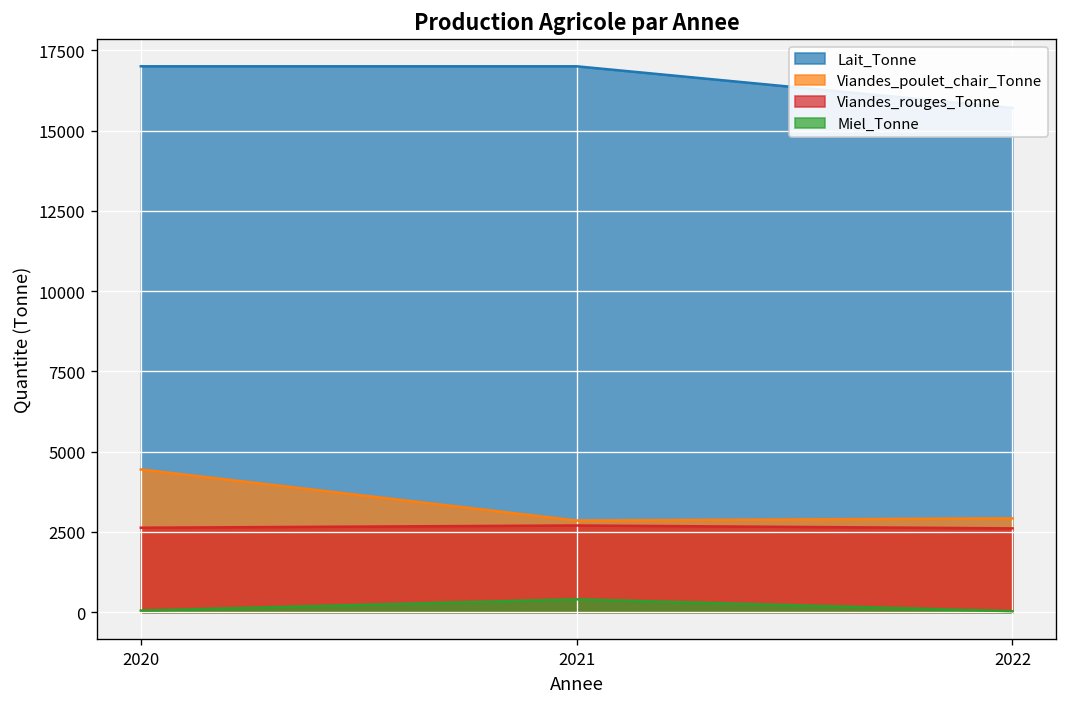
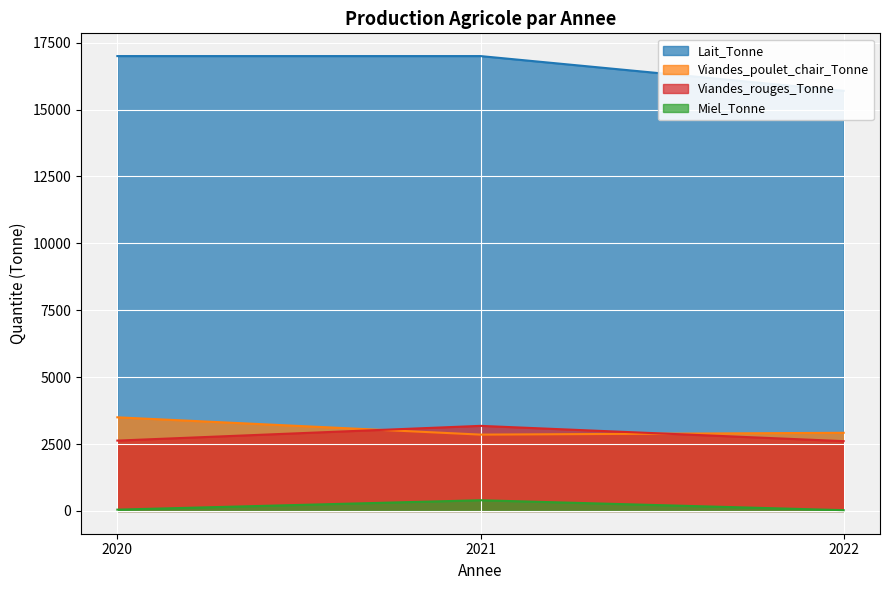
Viandes_poulet_chair_Tonne, 2020: 4400 -> 3500
Viandes_rouges_Tonne, 2021: 2700 -> 3200
